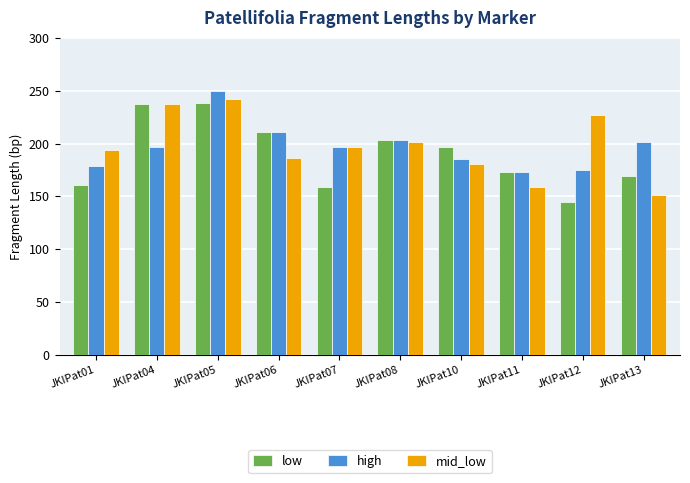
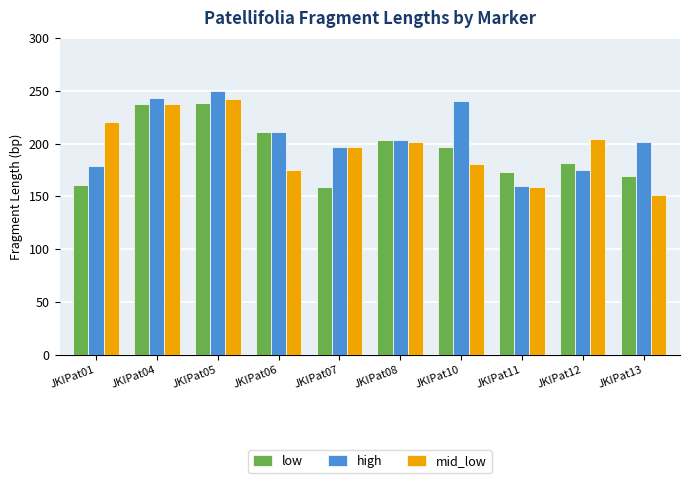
mid_low, JKIPat01: 194 -> 220
high, JKIPat04: 197 -> 243
mid_low, JKIPat06: 186 -> 175
high, JKIPat10: 185 -> 240
high, JKIPat11: 173 -> 160
low, JKIPat12: 145 -> 182
mid_low, JKIPat12: 227 -> 204
